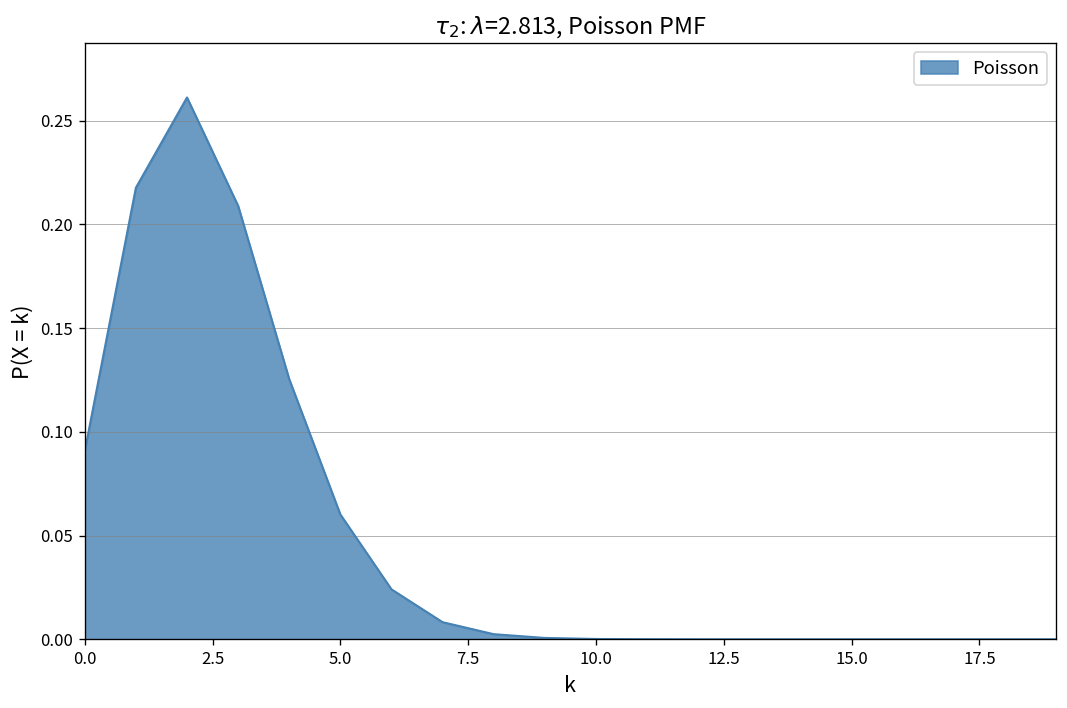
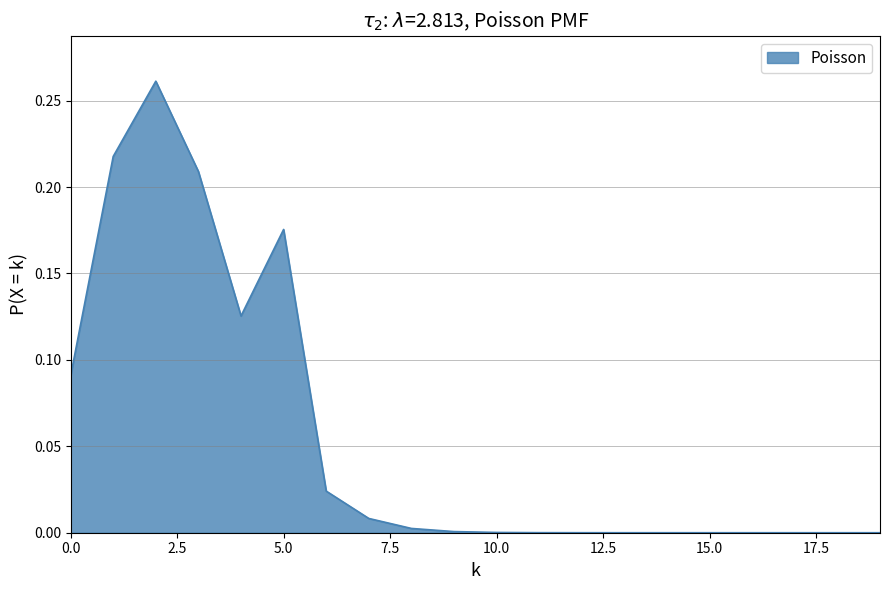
5.0: 0.060 -> 0.175
